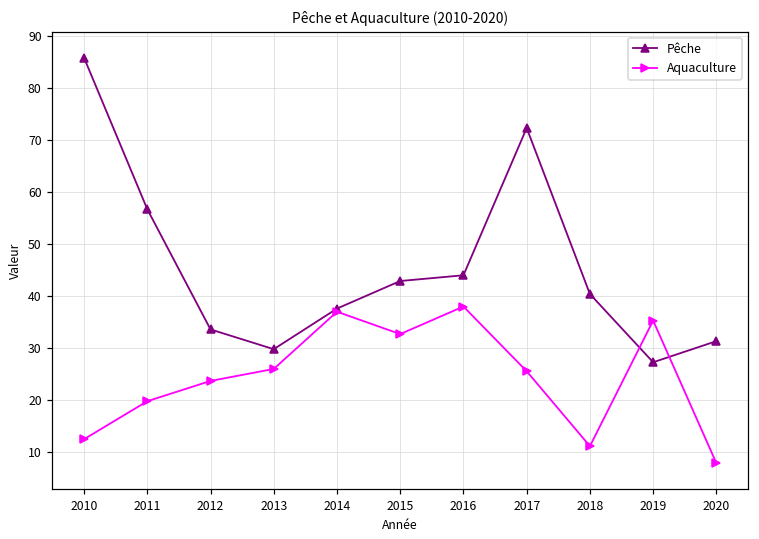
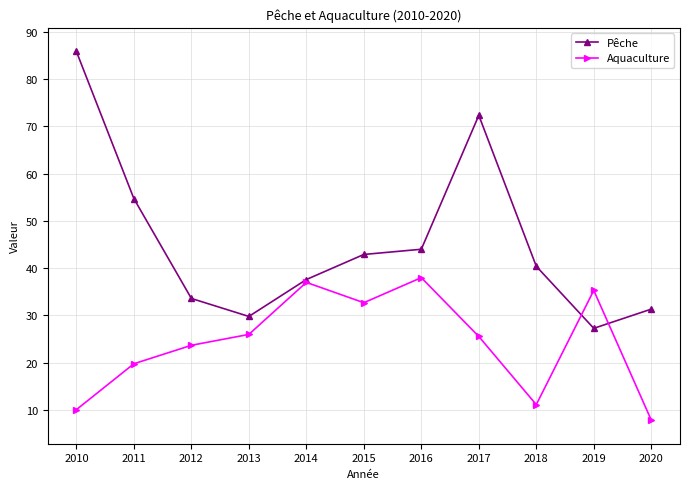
Aquaculture, 2010: 13 -> 10
Pêche, 2011: 57 -> 55
